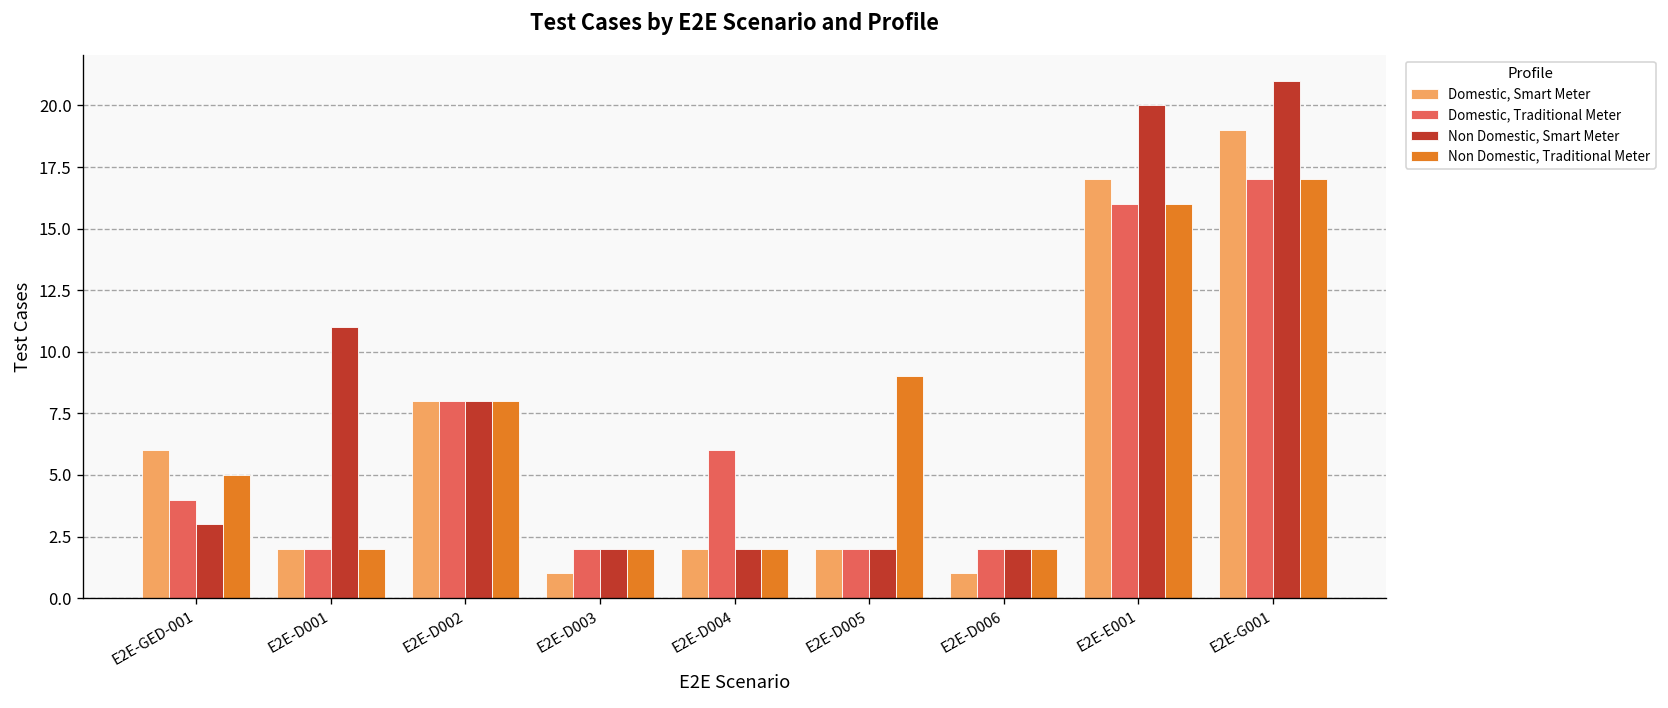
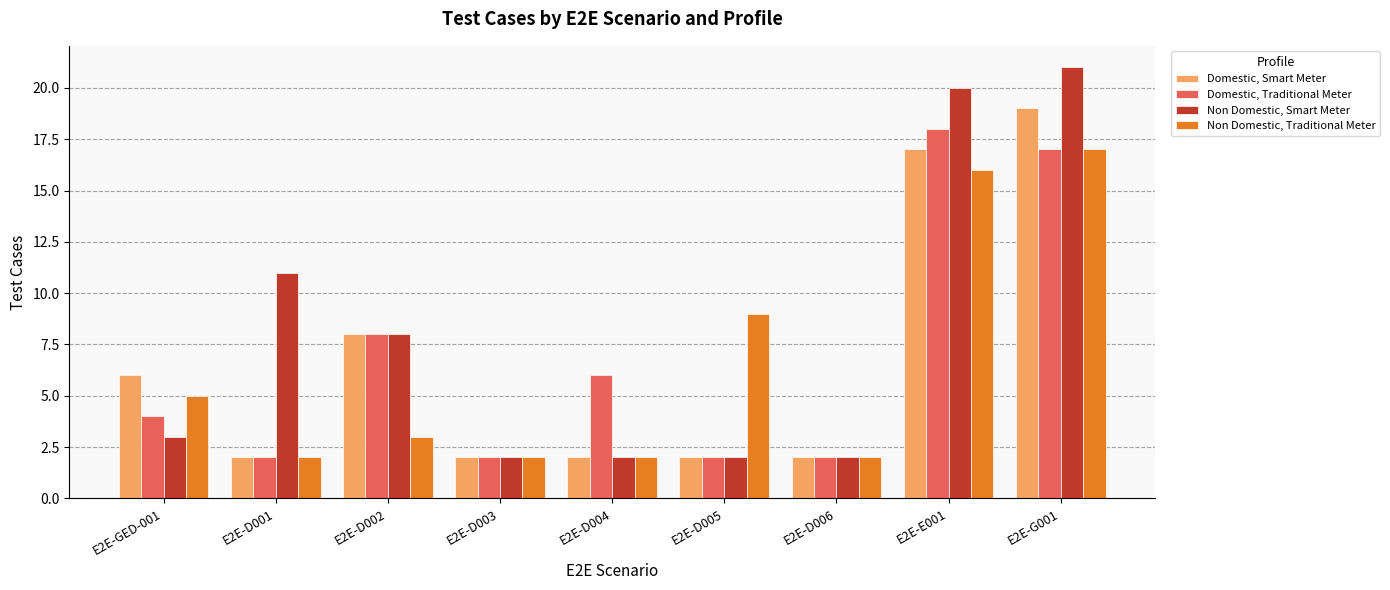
Non Domestic, Traditional Meter, E2E-D002: 8 -> 3
Domestic, Smart Meter, E2E-D003: 1 -> 2
Domestic, Smart Meter, E2E-D006: 1 -> 2
Domestic, Traditional Meter, E2E-E001: 16 -> 18
